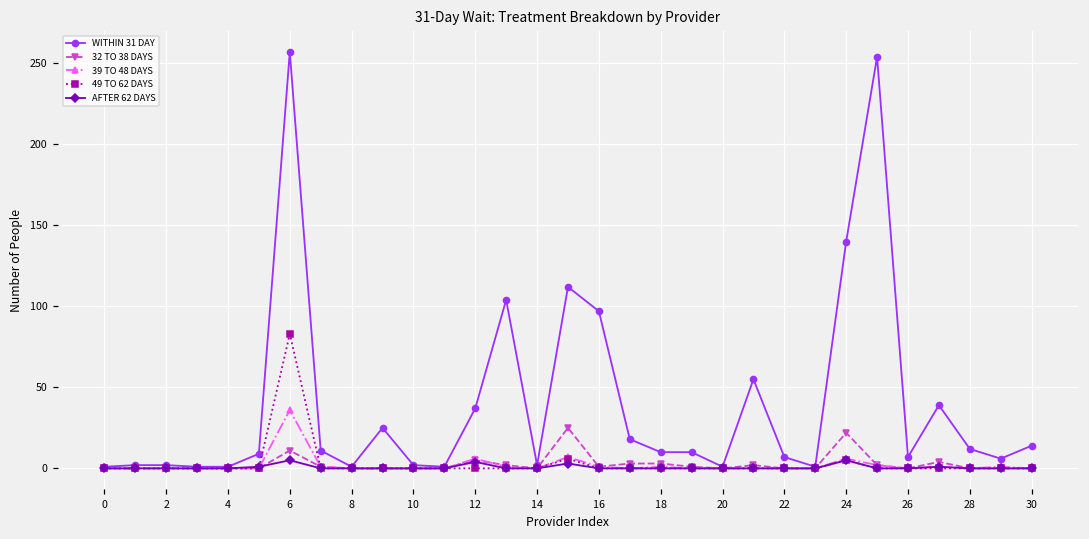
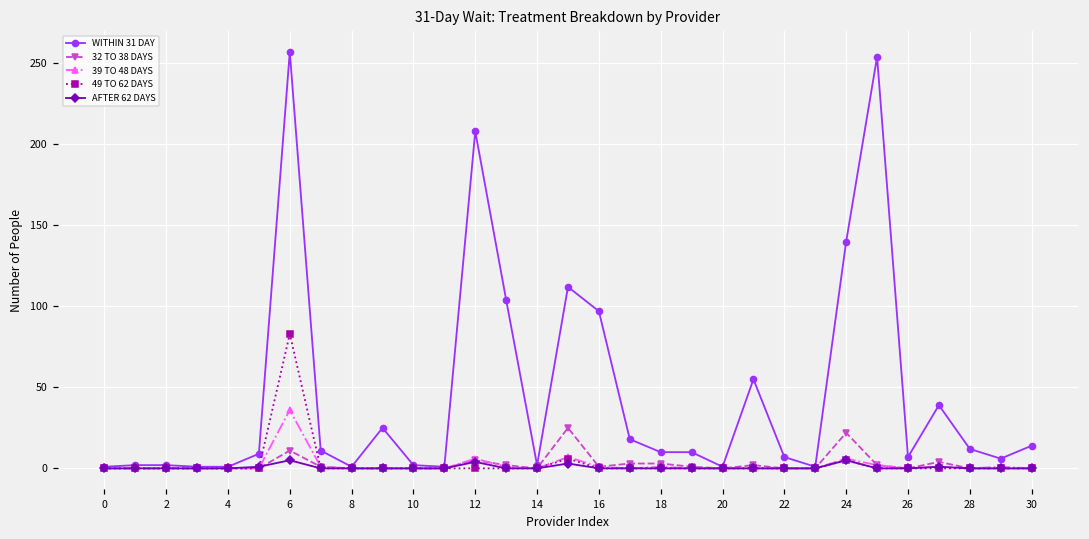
WITHIN 31 DAY, 12: 37 -> 208
